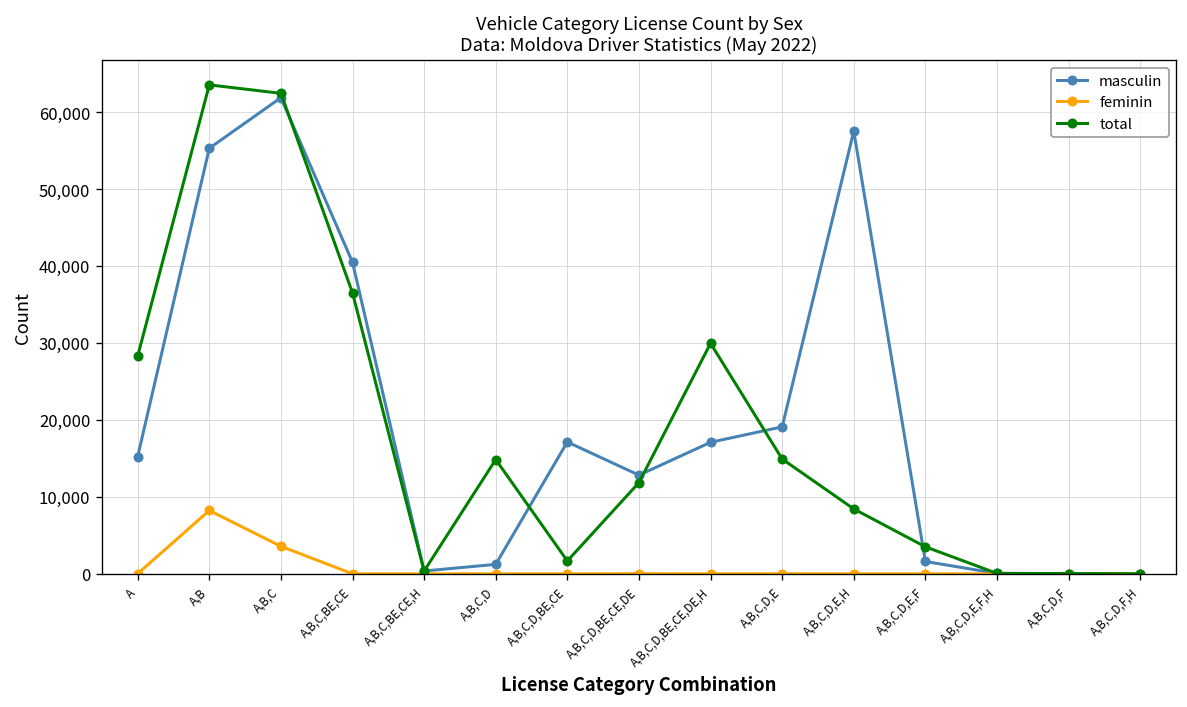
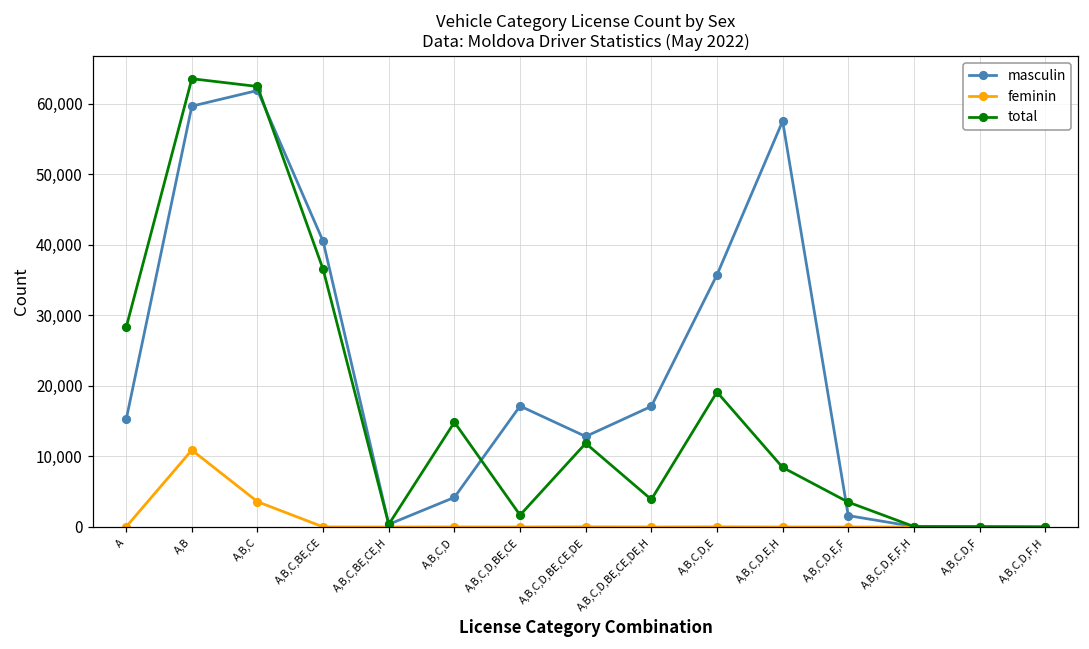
masculin, A,B: 55,000 -> 60,000
feminin, A,B: 8,000 -> 11,000
masculin, A,B,C,D: 1,000 -> 4,000
total, A,B,C,D,BE,CE,DE,H: 30,000 -> 4,000
masculin, A,B,C,D,E: 19,000 -> 36,000
total, A,B,C,D,E: 15,000 -> 19,000
